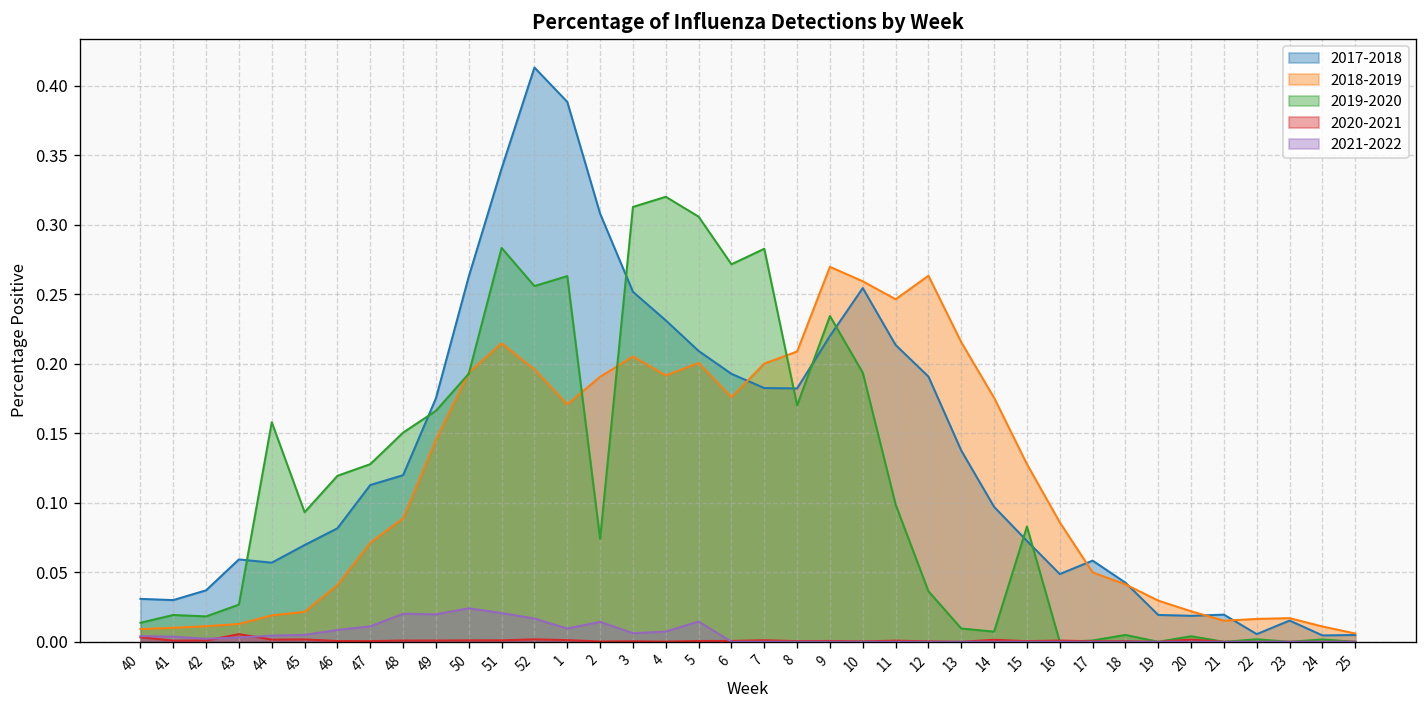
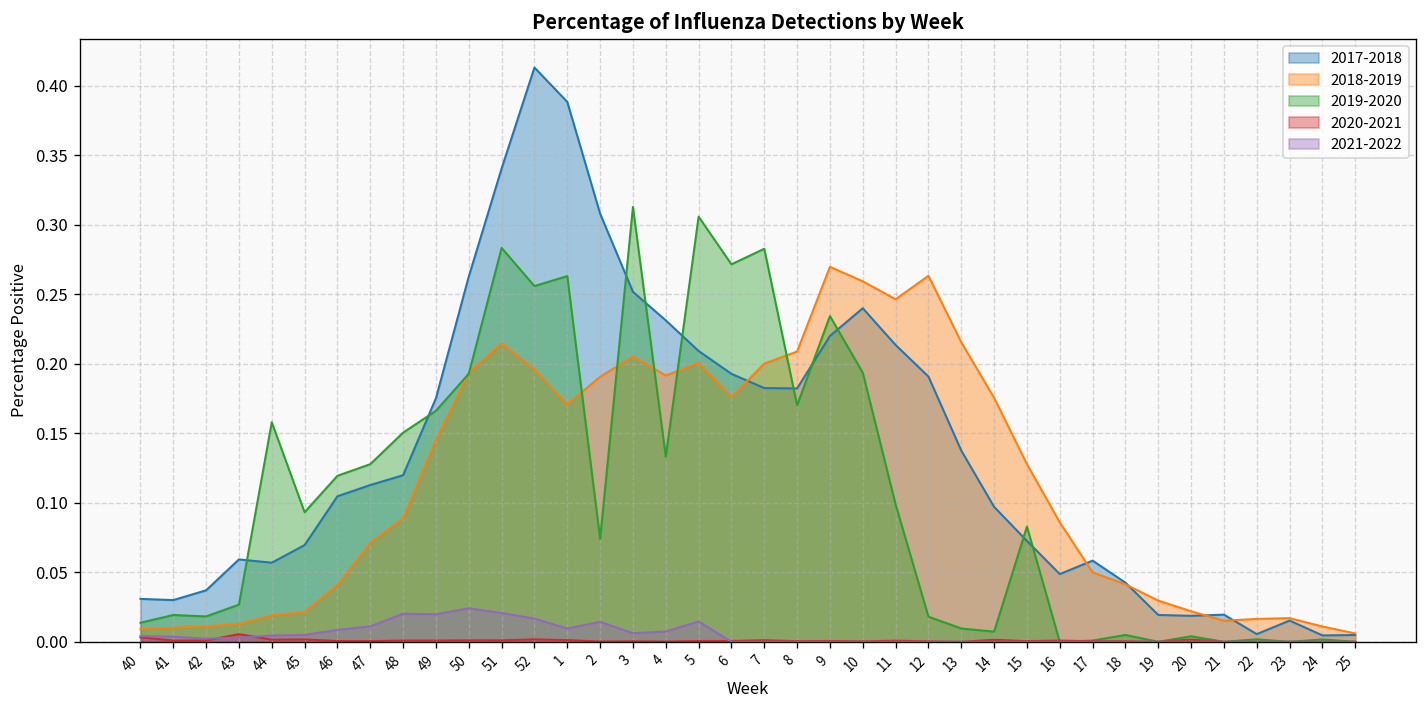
2017-2018, 46: 0.082 -> 0.105
2019-2020, 4: 0.320 -> 0.133
2017-2018, 10: 0.254 -> 0.240
2019-2020, 12: 0.036 -> 0.018
